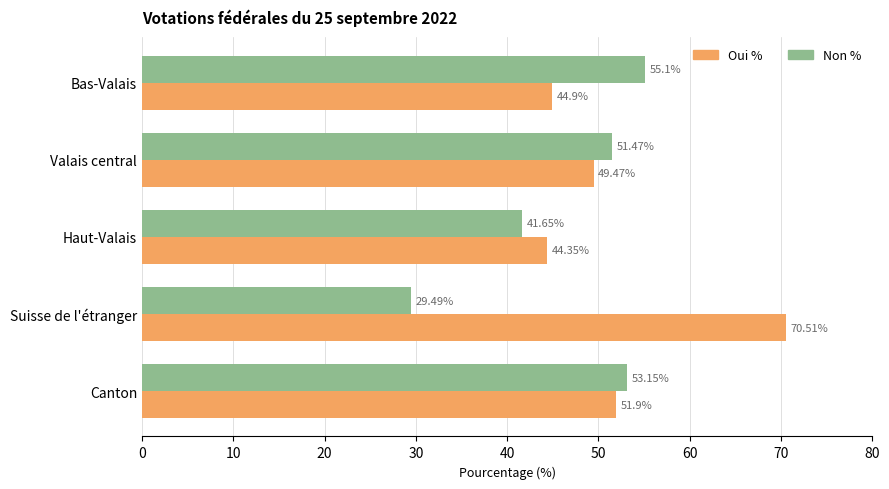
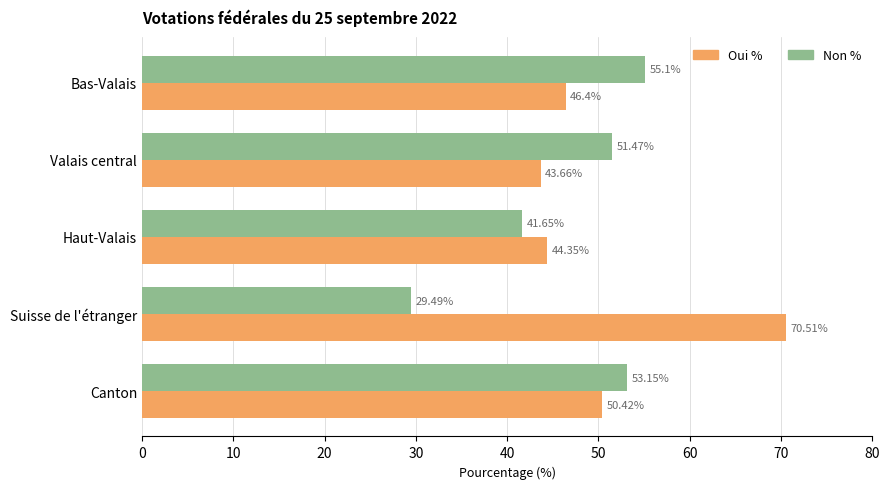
Oui %, Bas-Valais: 44.9% -> 46.4%
Oui %, Valais central: 49.47% -> 43.66%
Oui %, Canton: 51.9% -> 50.42%
